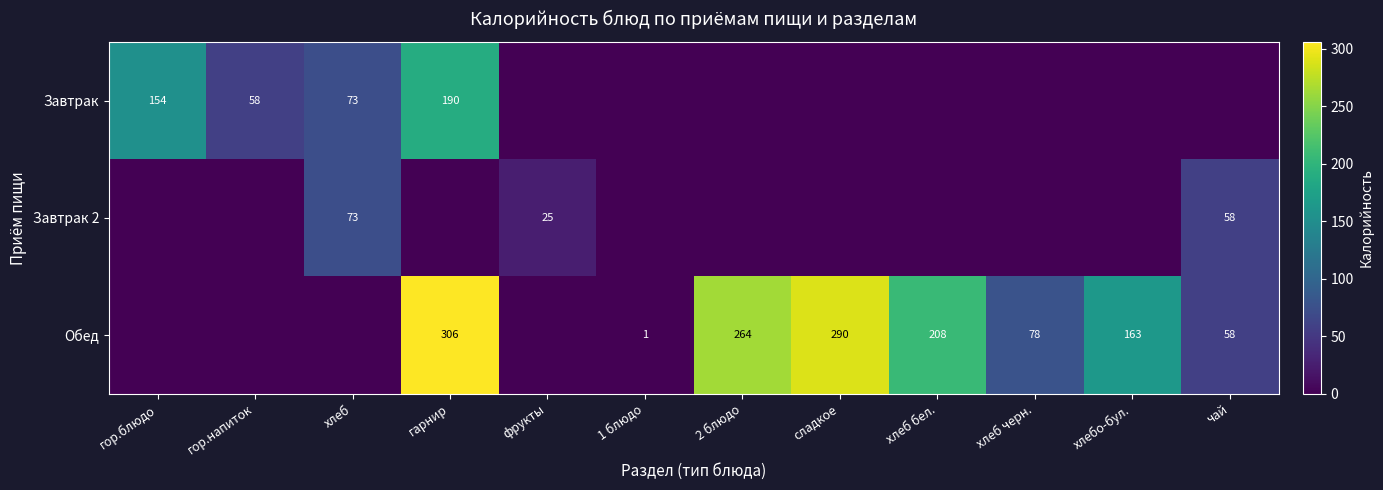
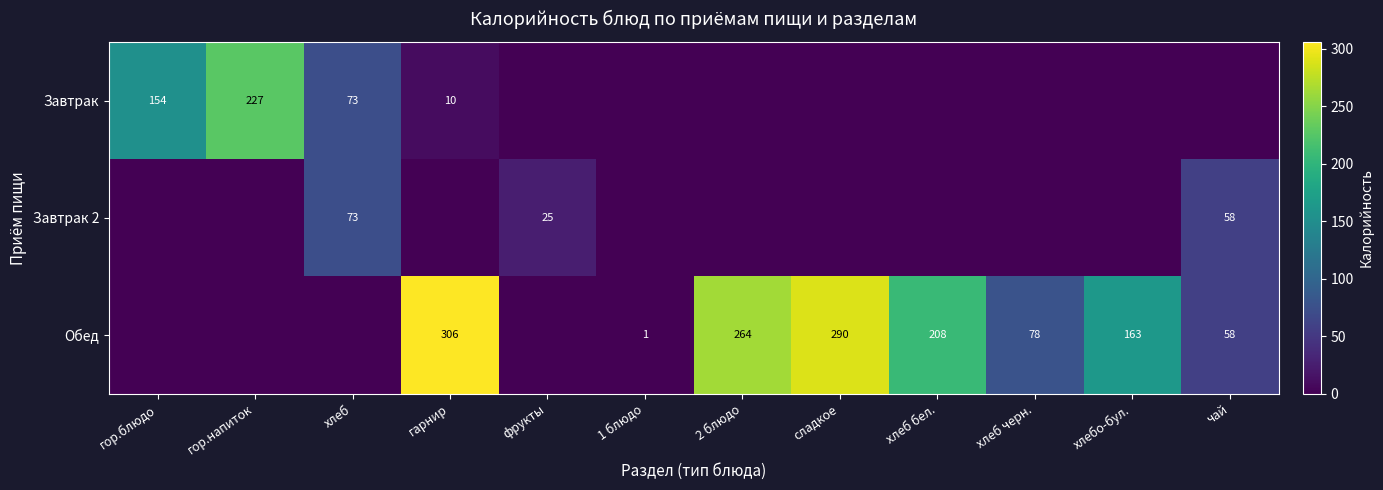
Завтрак, гор.напиток: 58 -> 227
Завтрак, гарнир: 190 -> 10
